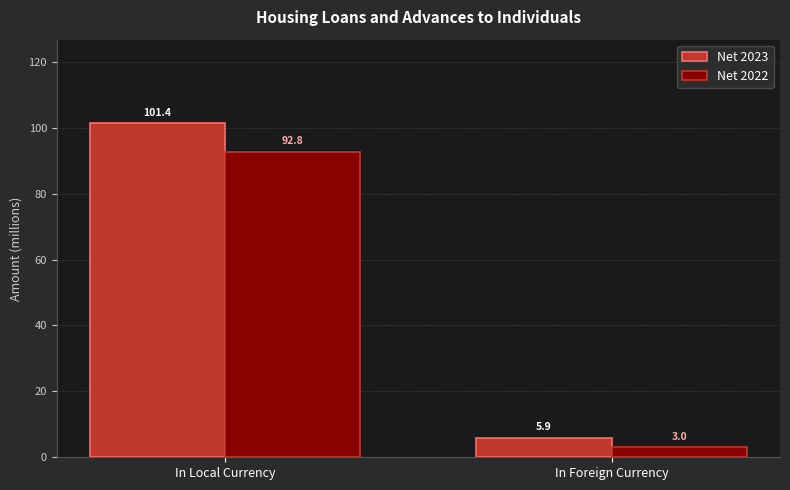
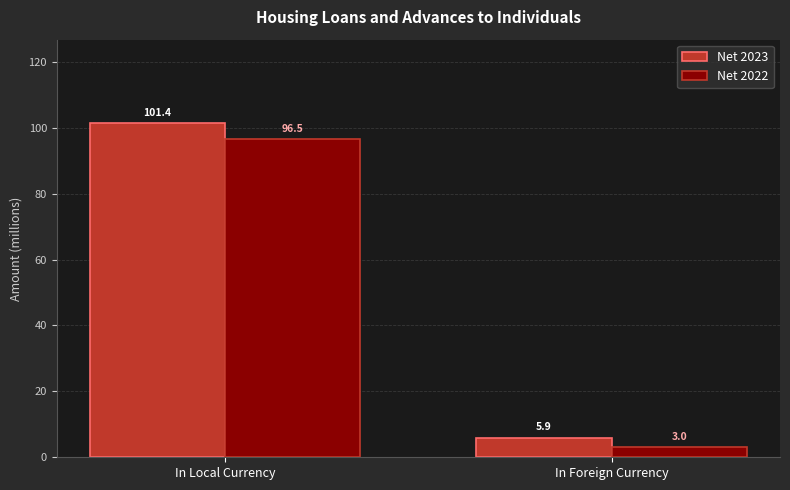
Net 2022, In Local Currency: 92.8 -> 96.5
